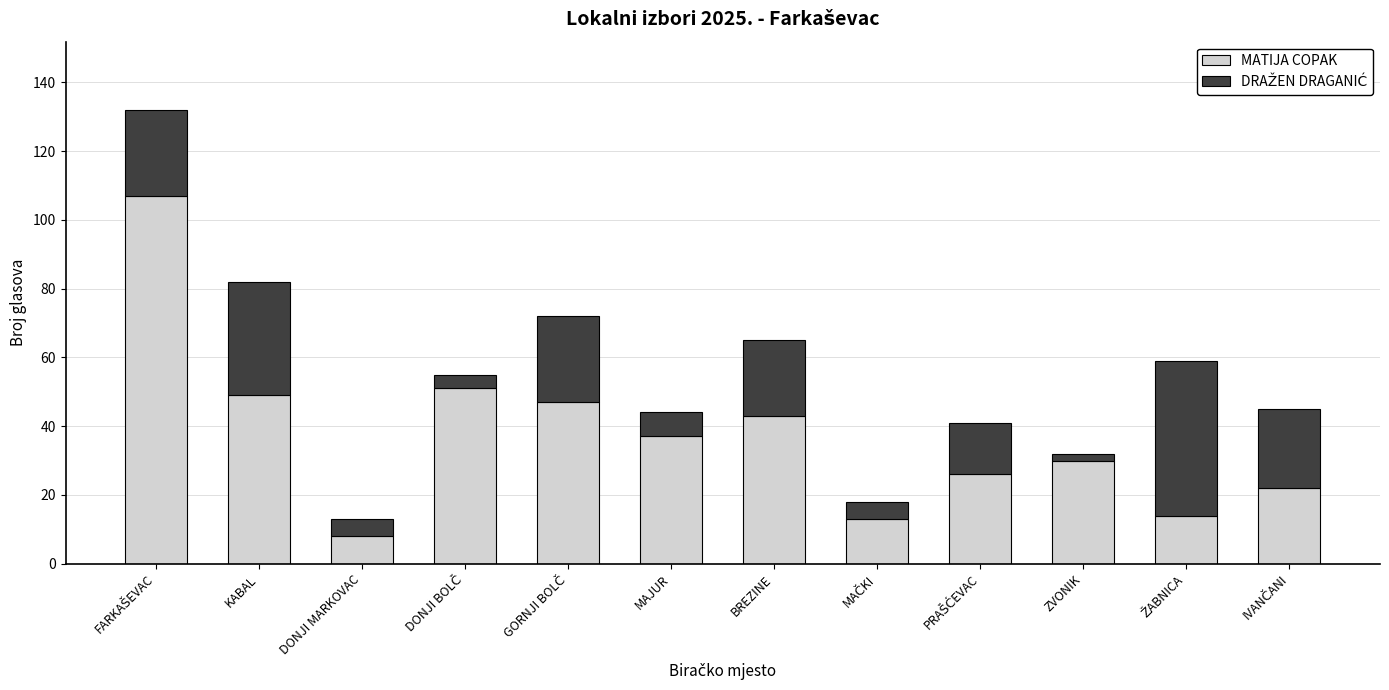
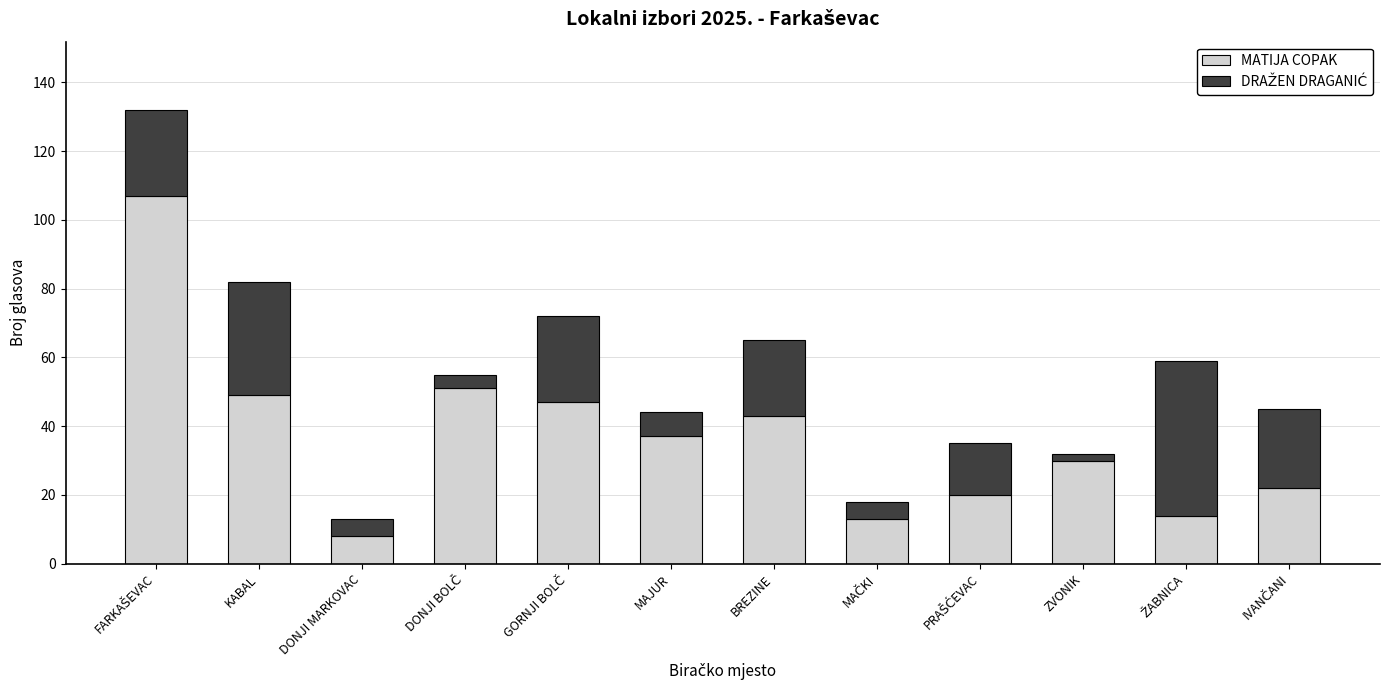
MATIJA COPAK, PRAŠĆEVAC: 26 -> 20
